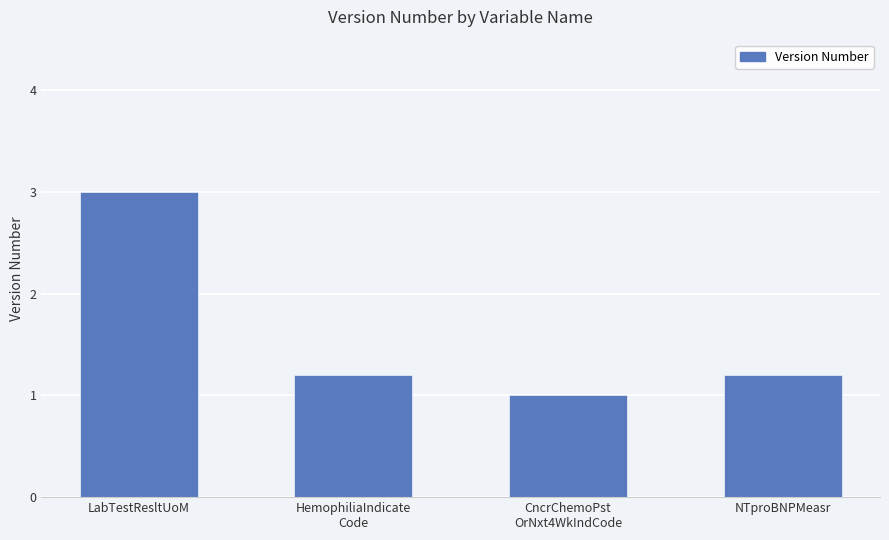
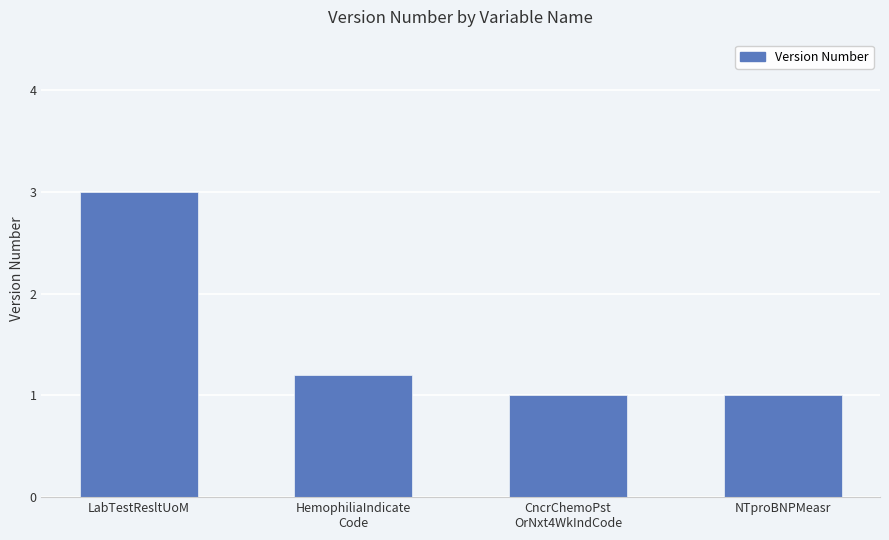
NTproBNPMeasr: 1.2 -> 1.0
